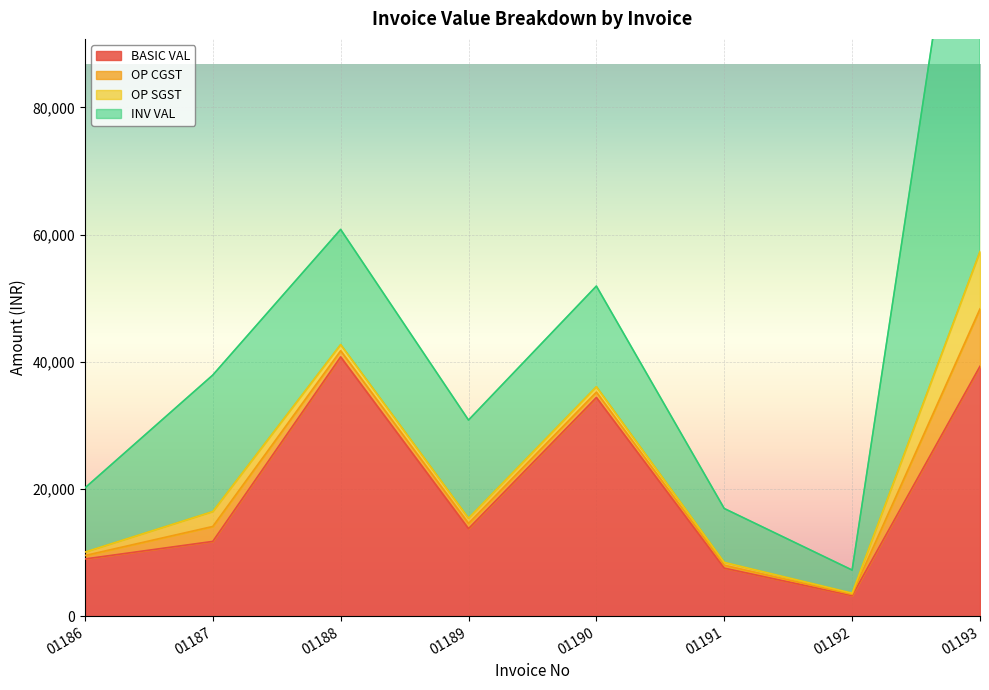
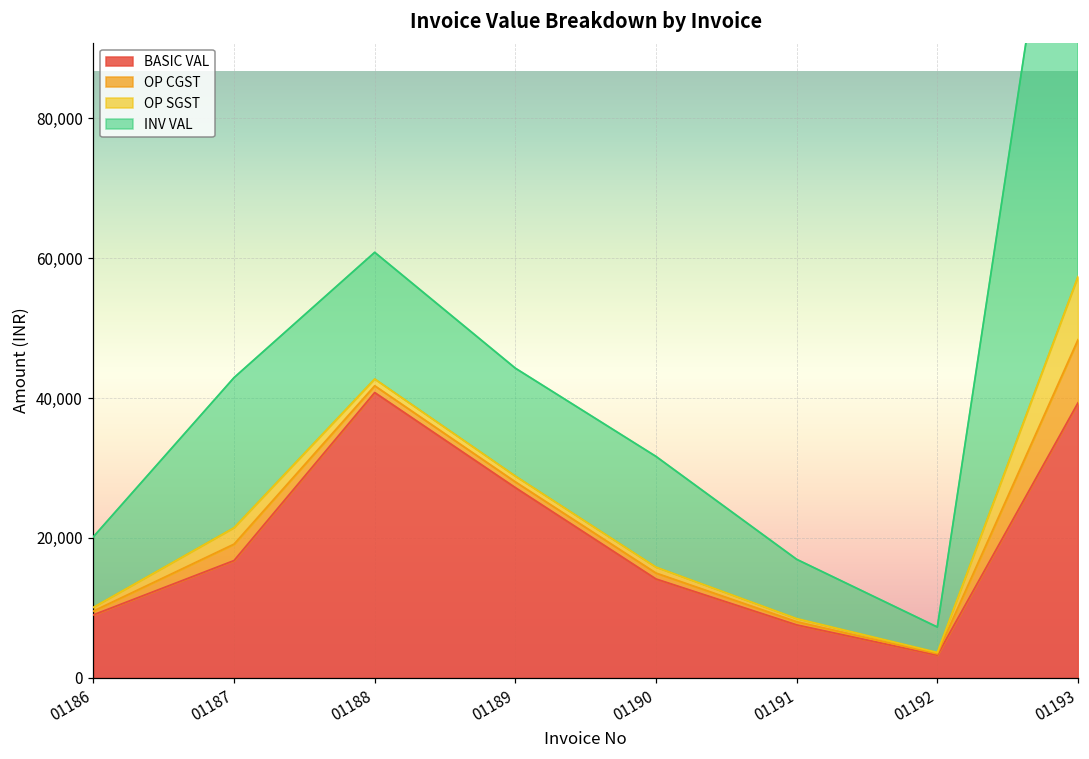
BASIC VAL, 01187: 12,000 -> 17,000
BASIC VAL, 01189: 14,000 -> 27,000
BASIC VAL, 01190: 34,000 -> 14,000
